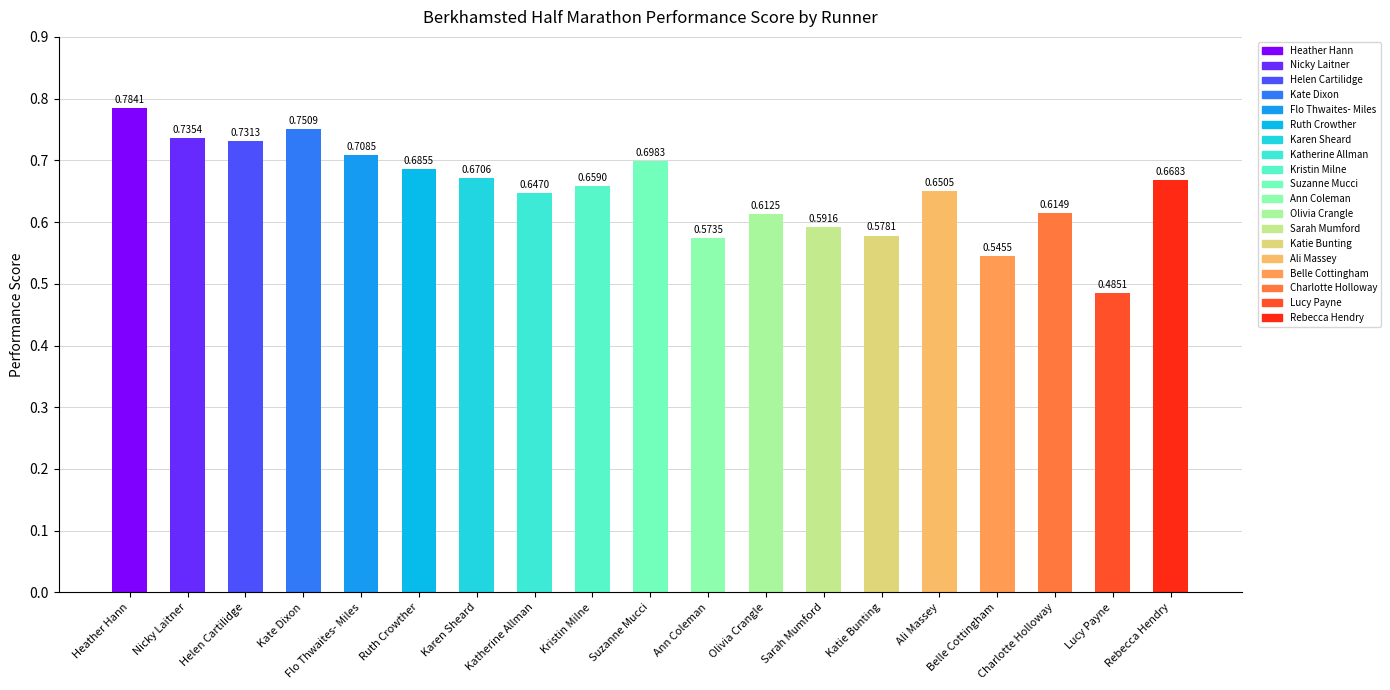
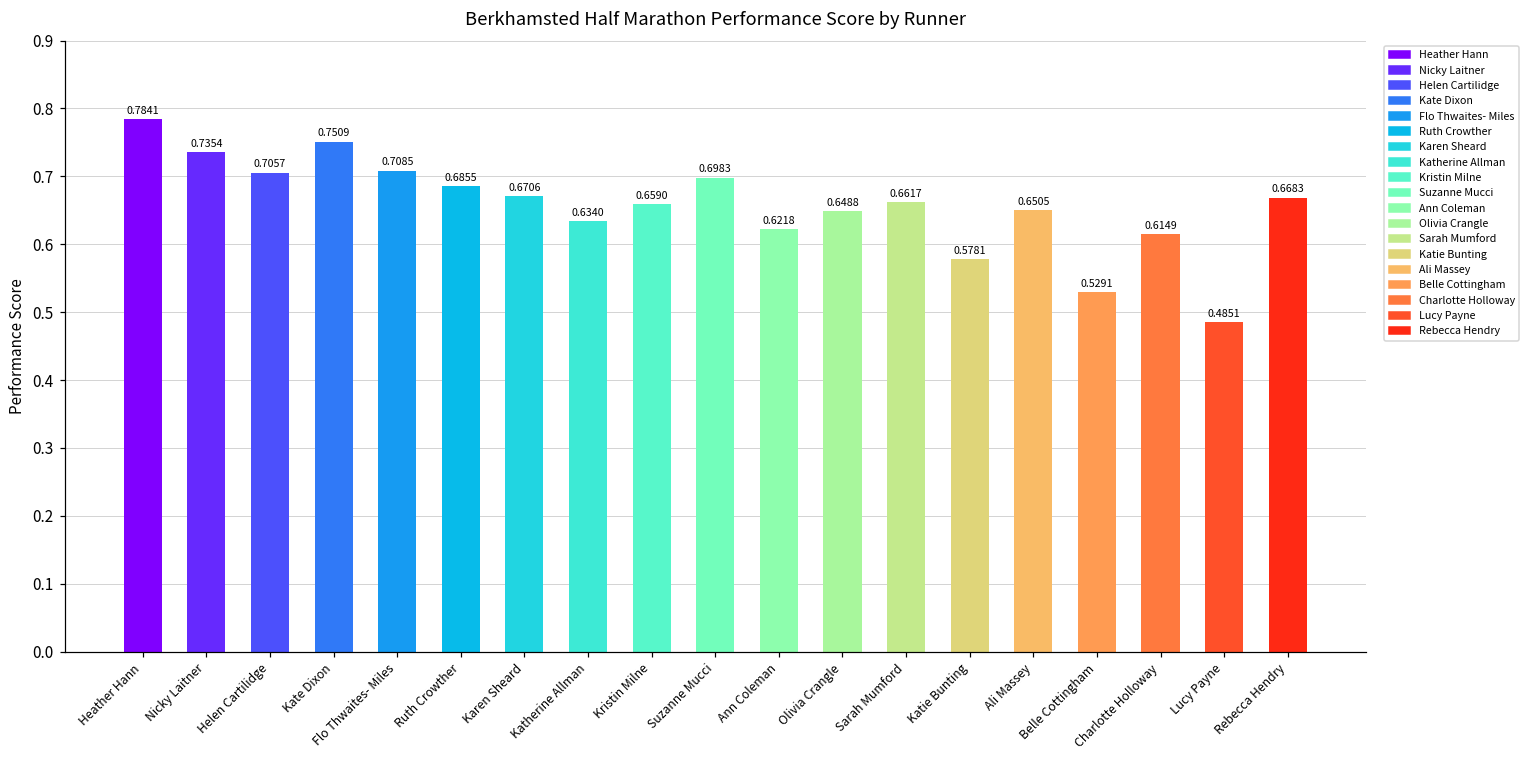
Helen Cartilidge: 0.7313 -> 0.7057
Katherine Allman: 0.6470 -> 0.6340
Ann Coleman: 0.5735 -> 0.6218
Olivia Crangle: 0.6125 -> 0.6488
Sarah Mumford: 0.5916 -> 0.6617
Belle Cottingham: 0.5455 -> 0.5291
